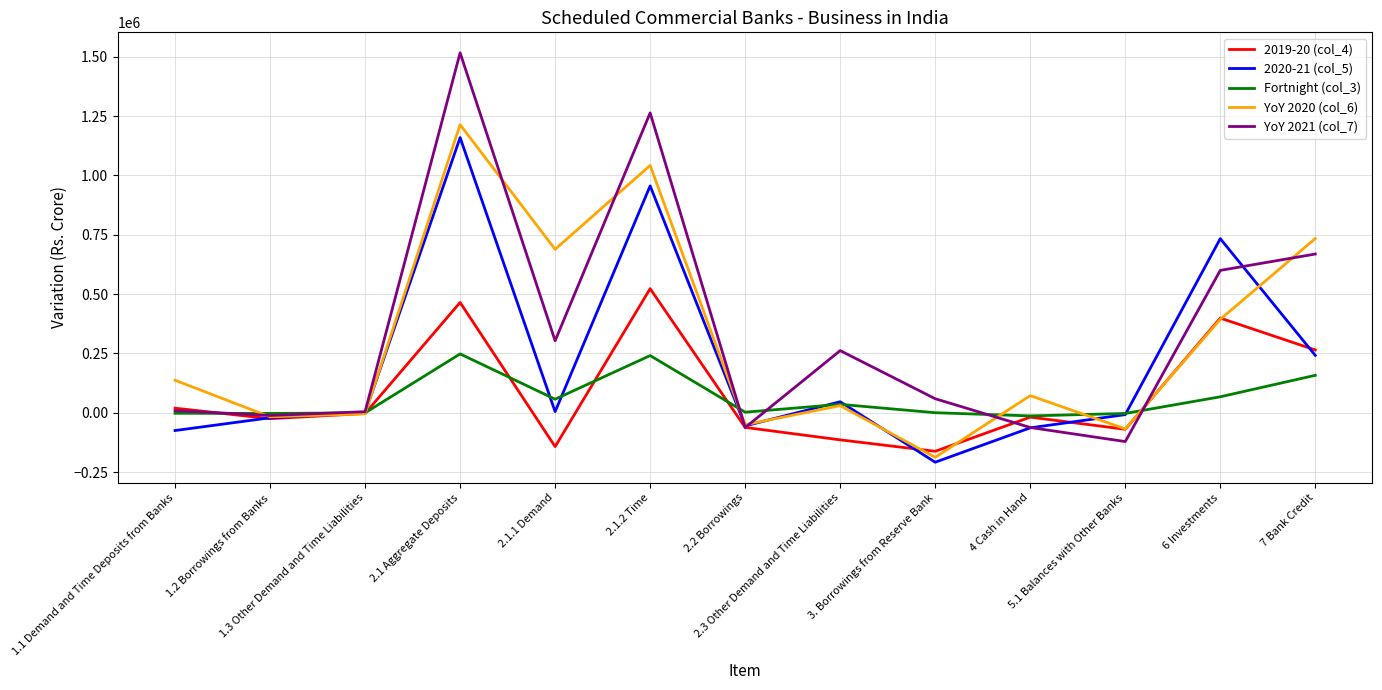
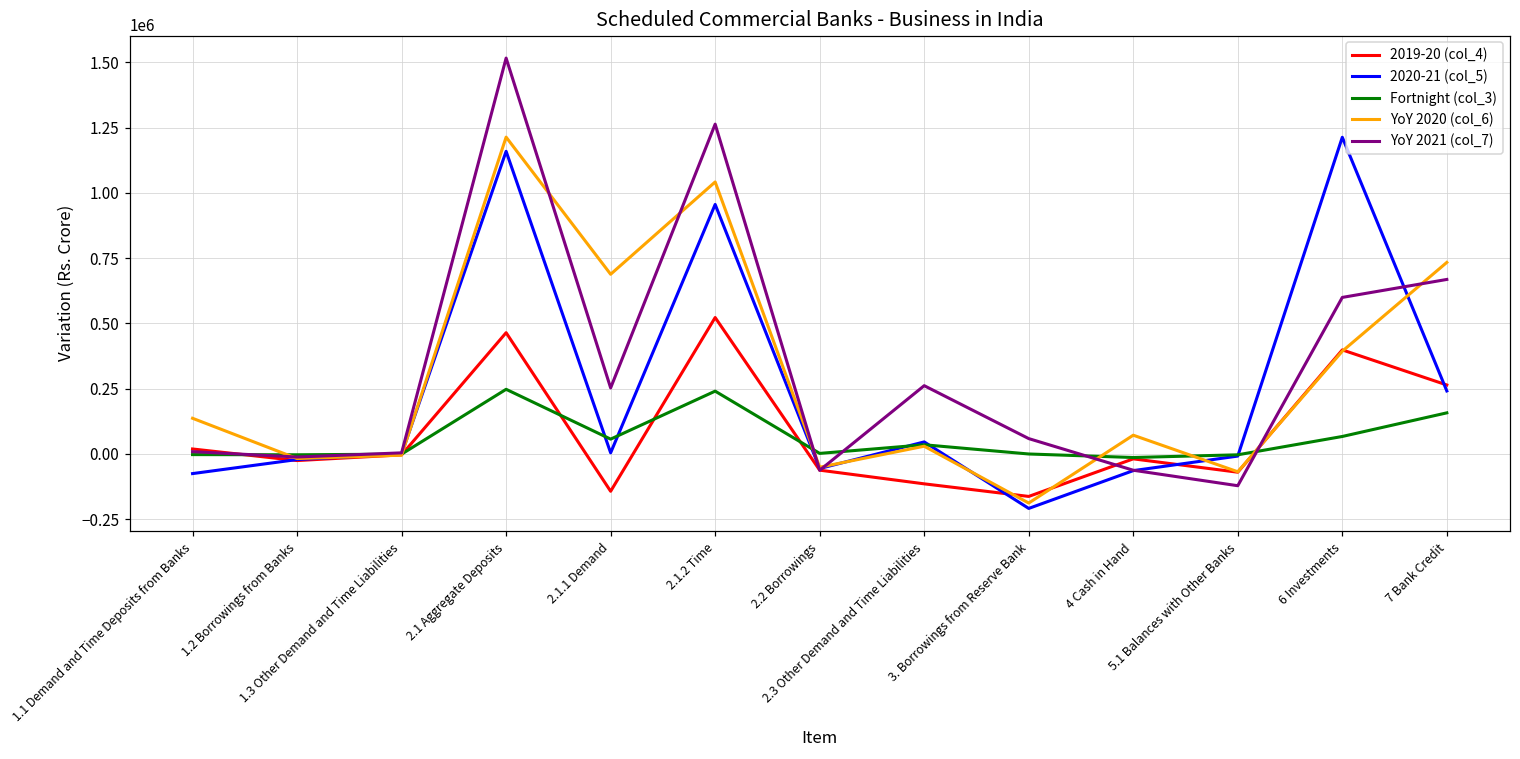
YoY 2021 (col_7), 2.1.1 Demand: 300000 -> 250000
2020-21 (col_5), 6 Investments: 730000 -> 1210000
